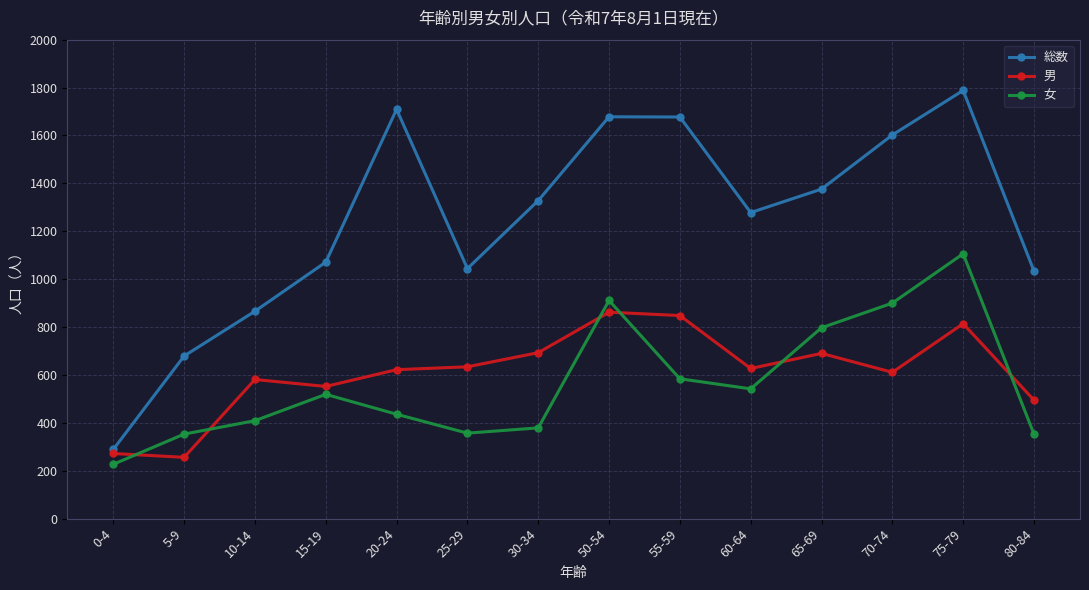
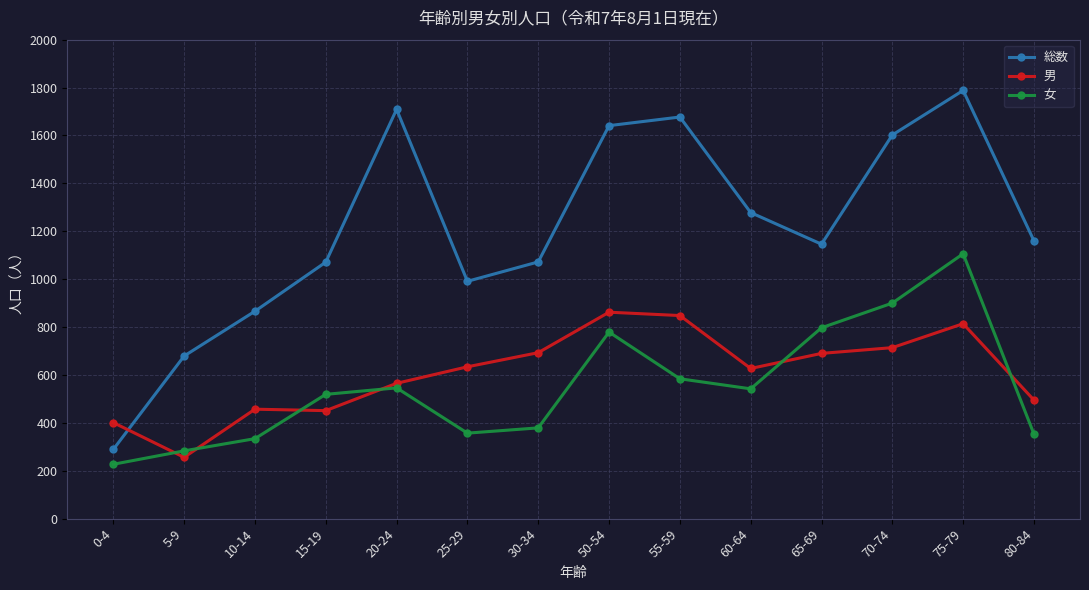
男, 0-4: 270 -> 400
女, 5-9: 350 -> 280
男, 10-14: 580 -> 460
女, 10-14: 410 -> 330
男, 15-19: 550 -> 450
男, 20-24: 620 -> 570
女, 20-24: 440 -> 550
総数, 25-29: 1040 -> 990
総数, 30-34: 1330 -> 1070
総数, 50-54: 1680 -> 1640
女, 50-54: 910 -> 780
総数, 65-69: 1380 -> 1150
男, 70-74: 610 -> 710
総数, 80-84: 1030 -> 1160
